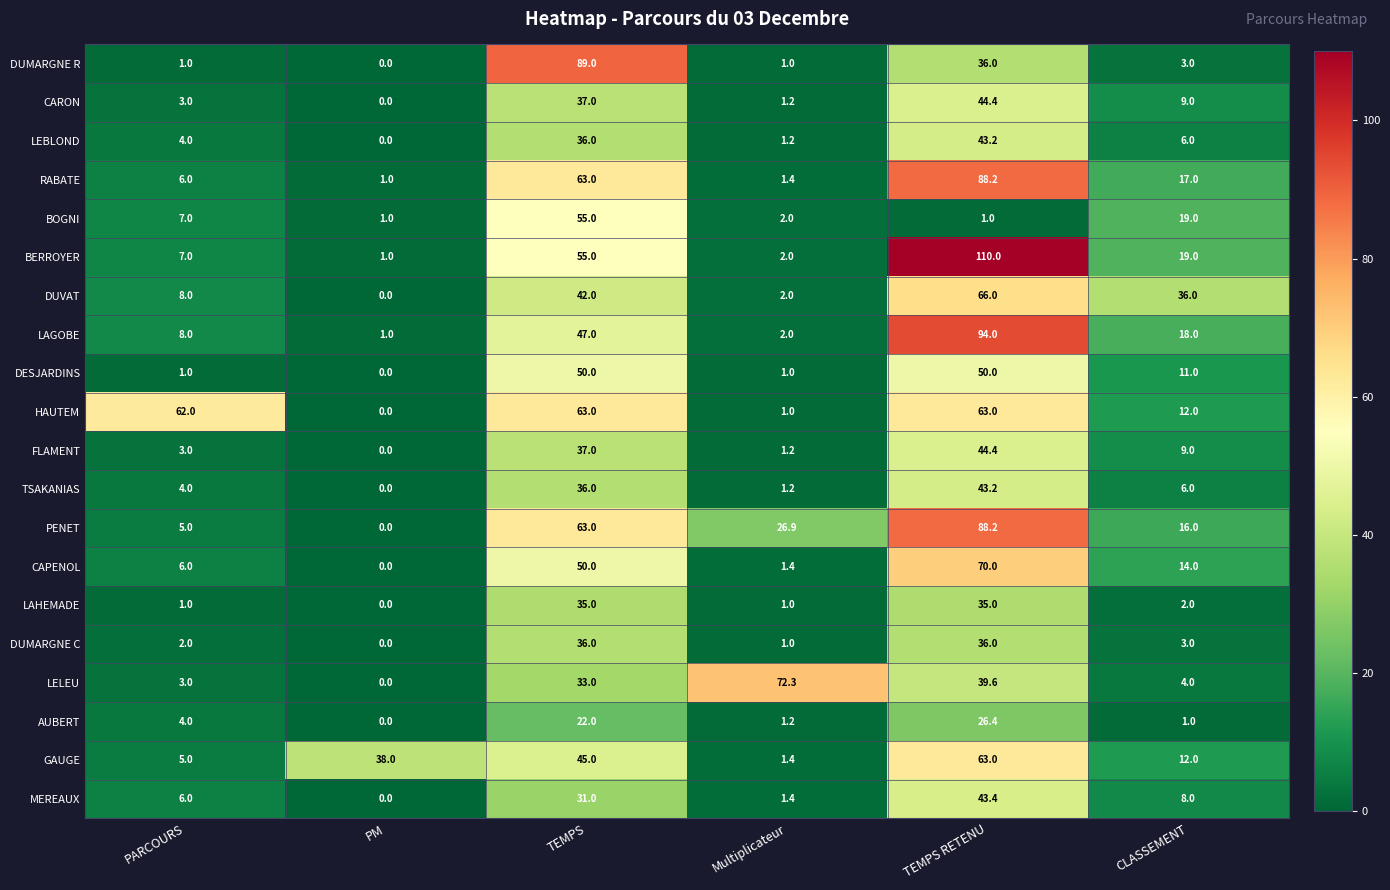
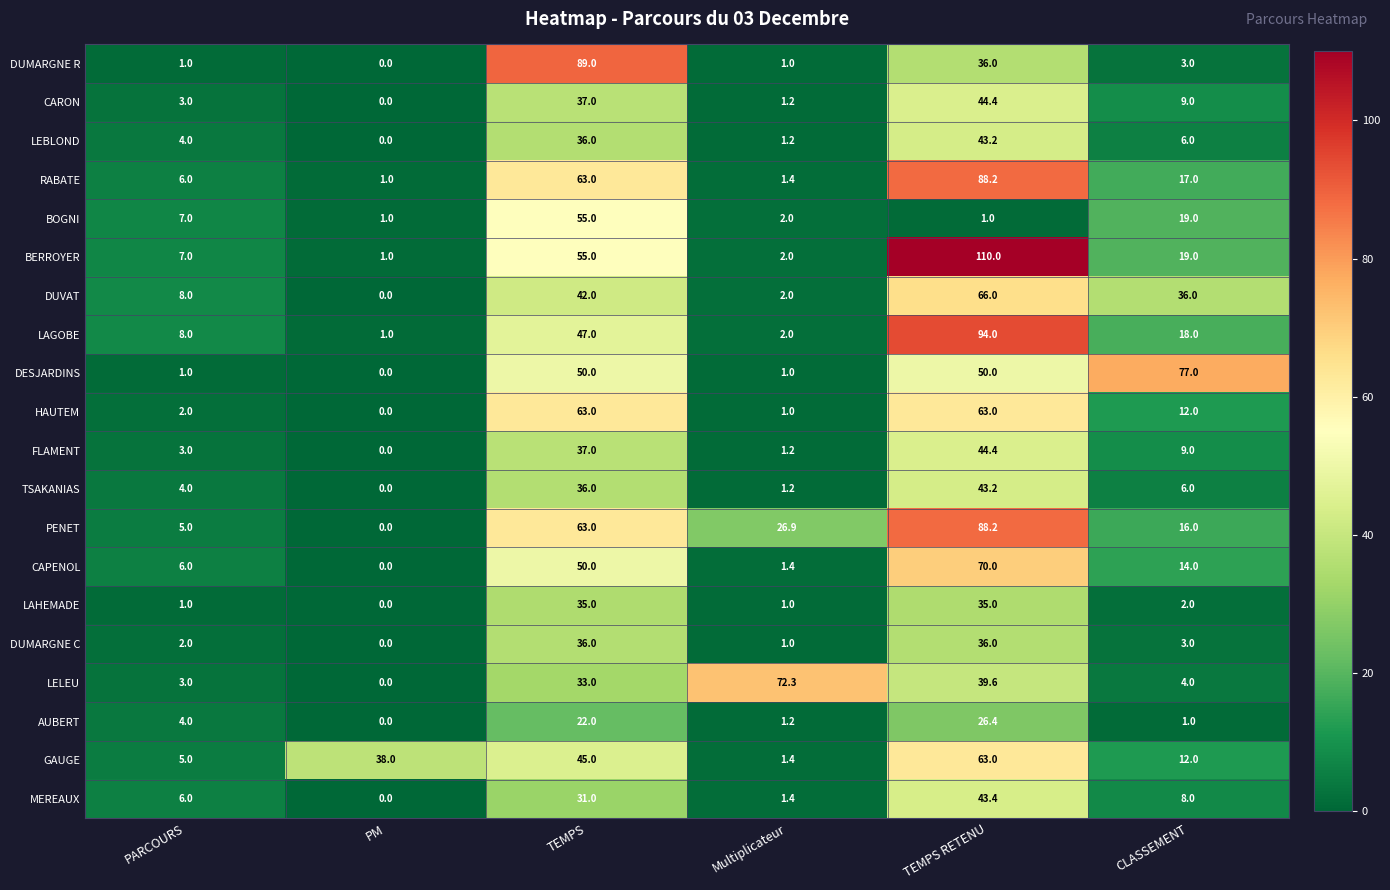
DESJARDINS, CLASSEMENT: 11.0 -> 77.0
HAUTEM, PARCOURS: 62.0 -> 2.0
